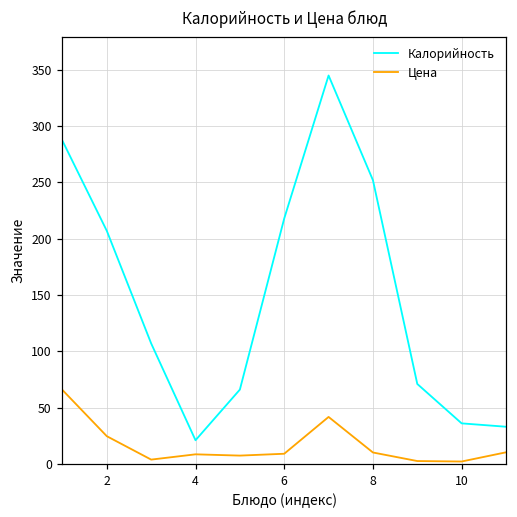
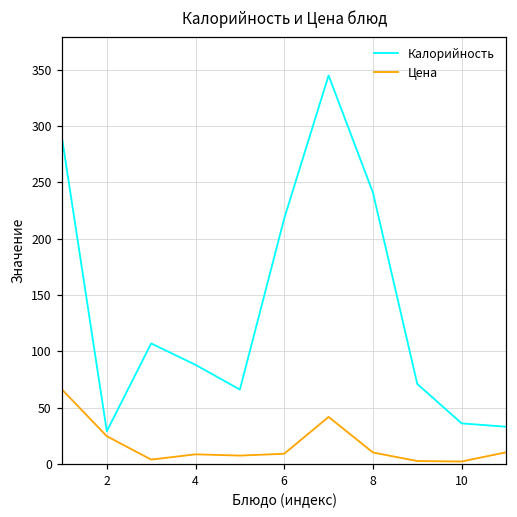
Калорийность, 2: 207 -> 29
Калорийность, 4: 21 -> 88
Калорийность, 8: 252 -> 241
